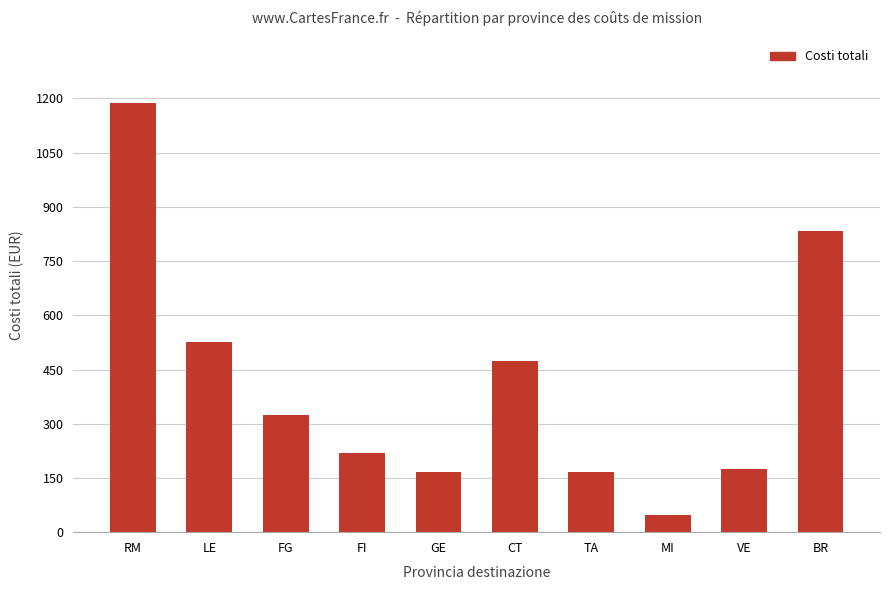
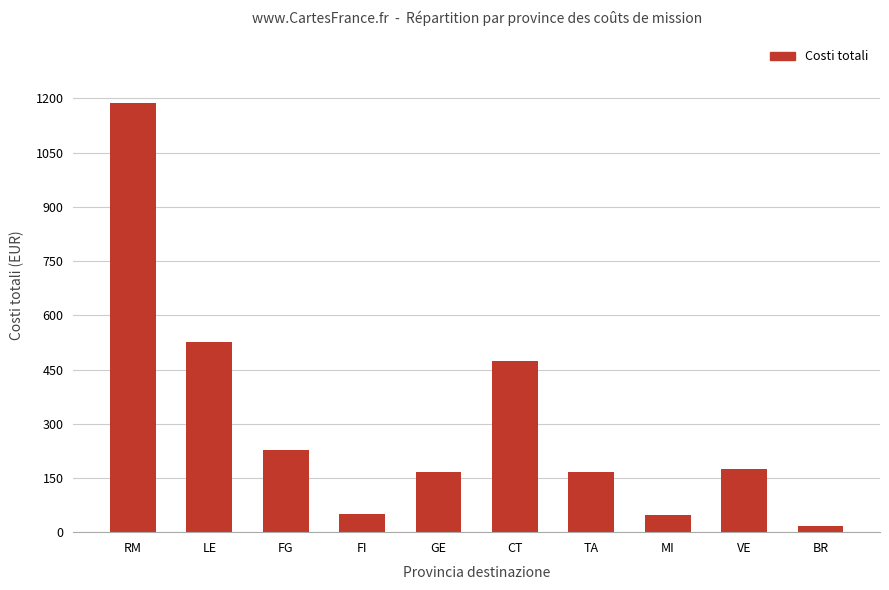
FG: 320 -> 230
FI: 220 -> 50
BR: 830 -> 20
